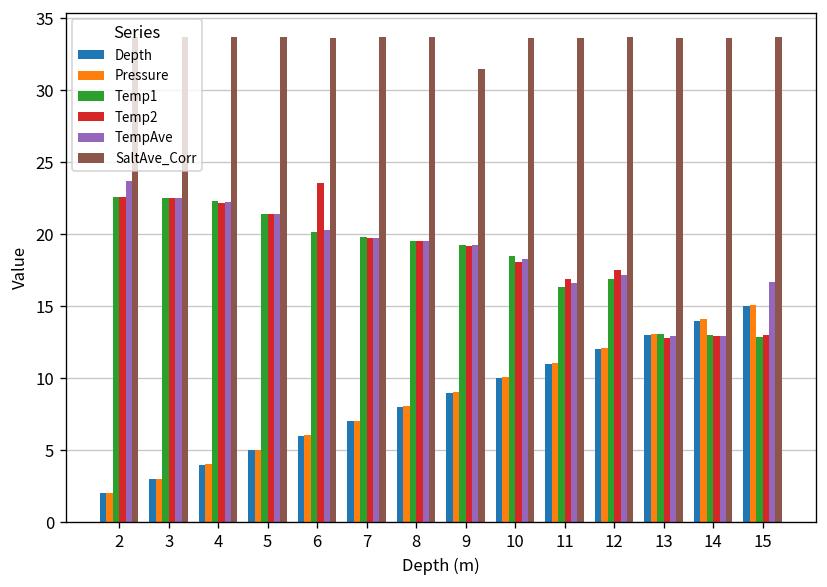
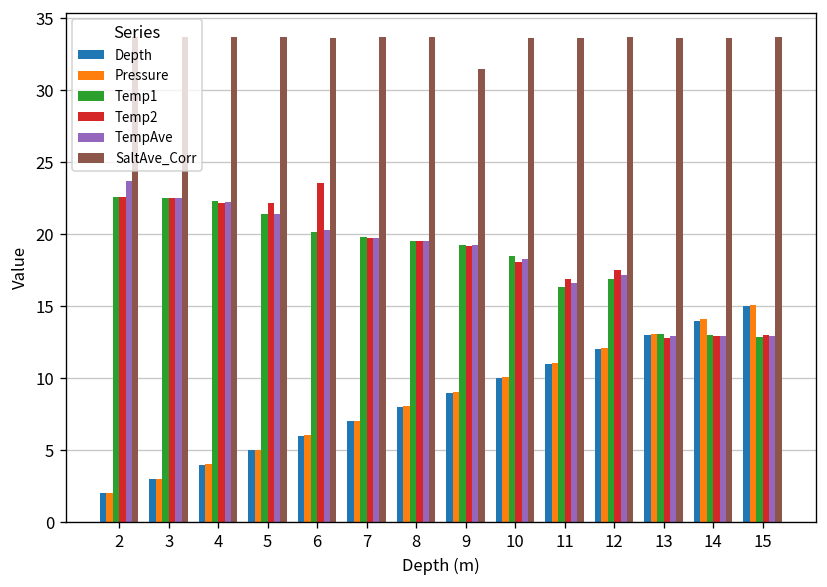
Temp2, 5: 21.4 -> 22.2
TempAve, 15: 16.7 -> 12.9
